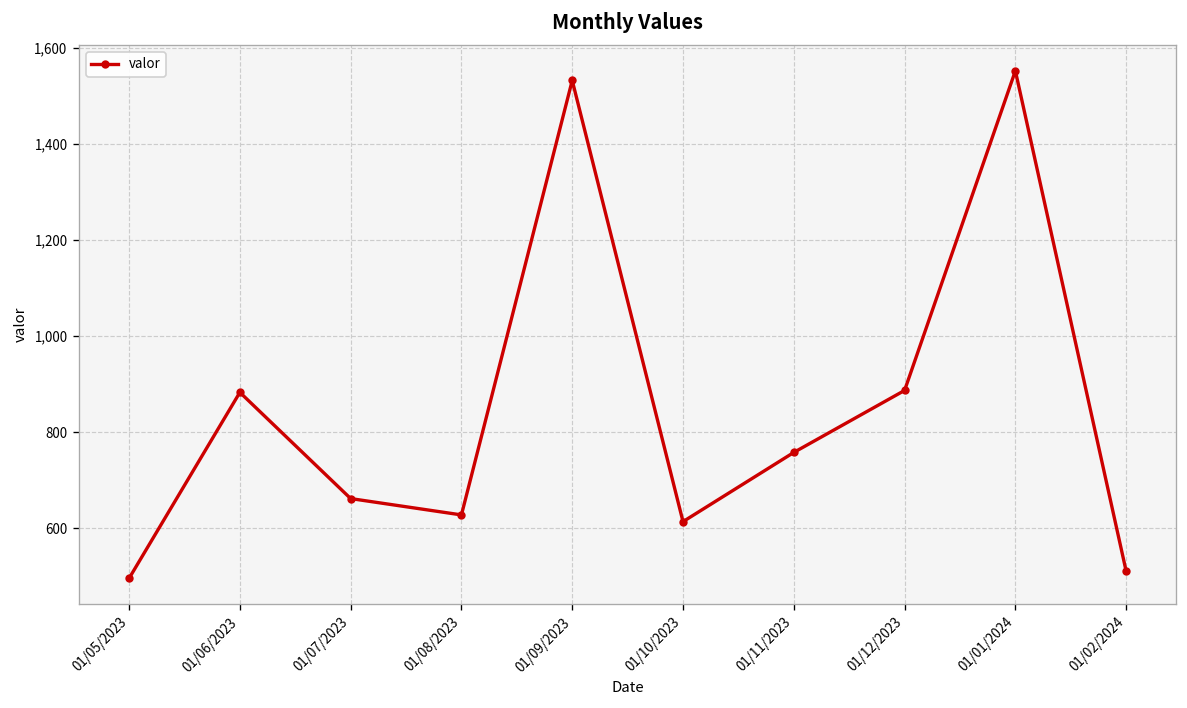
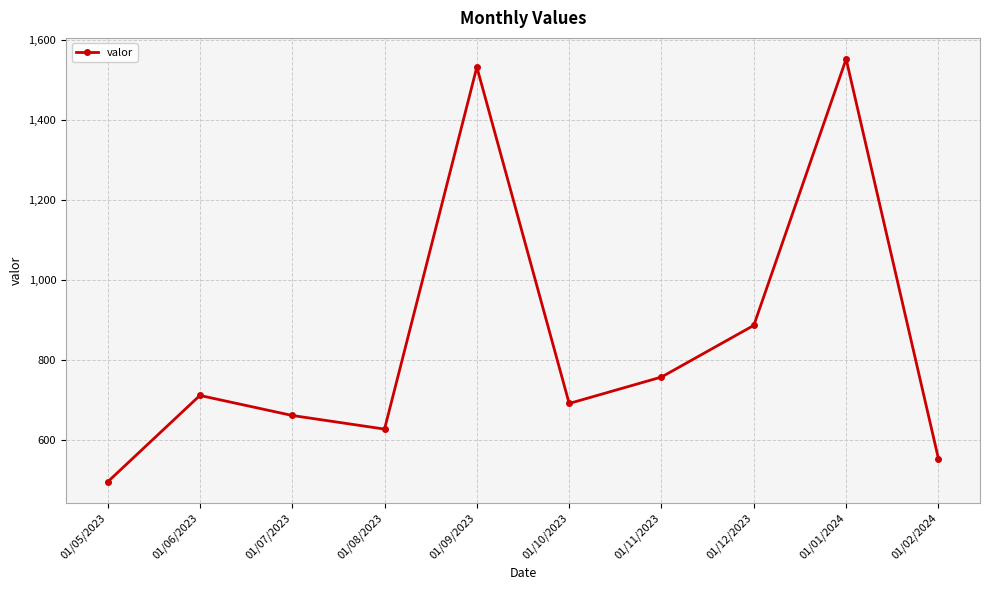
01/06/2023: 880 -> 710
01/10/2023: 610 -> 690
01/02/2024: 510 -> 550
